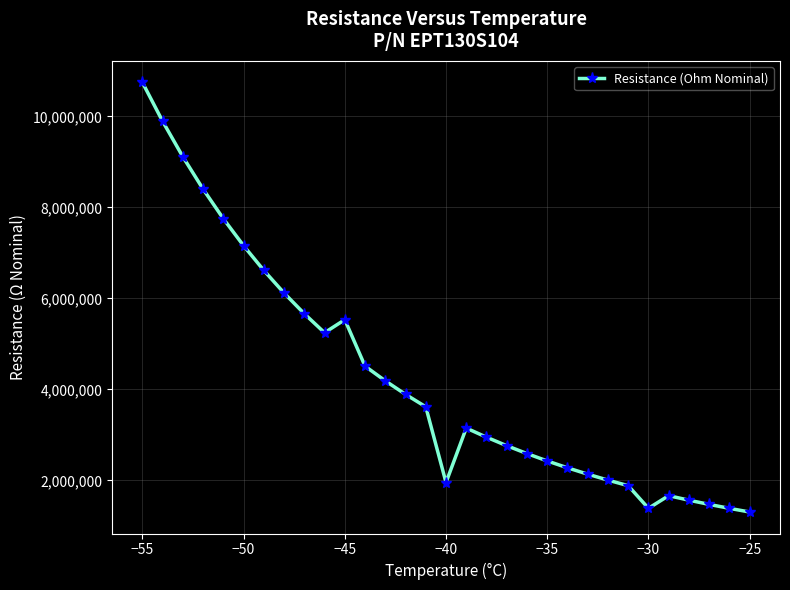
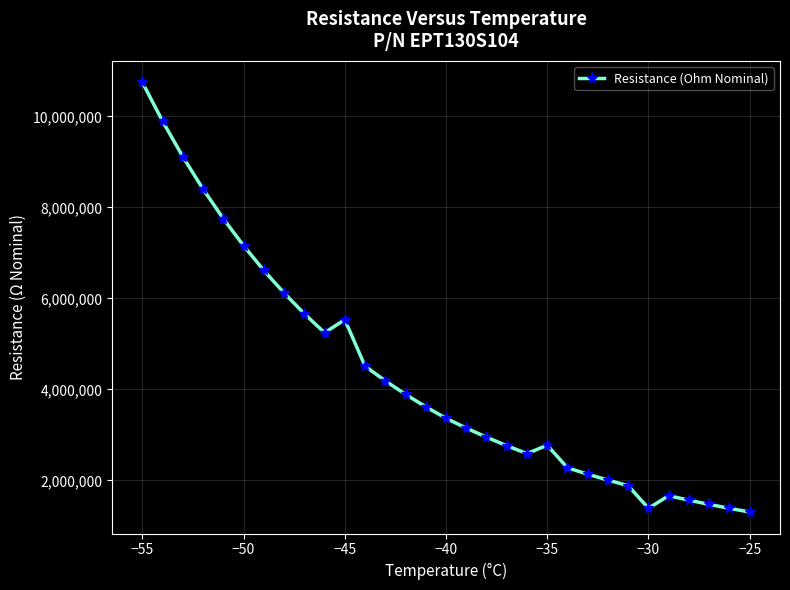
−40: 2,000,000 -> 3,400,000
−35: 2,400,000 -> 2,800,000
